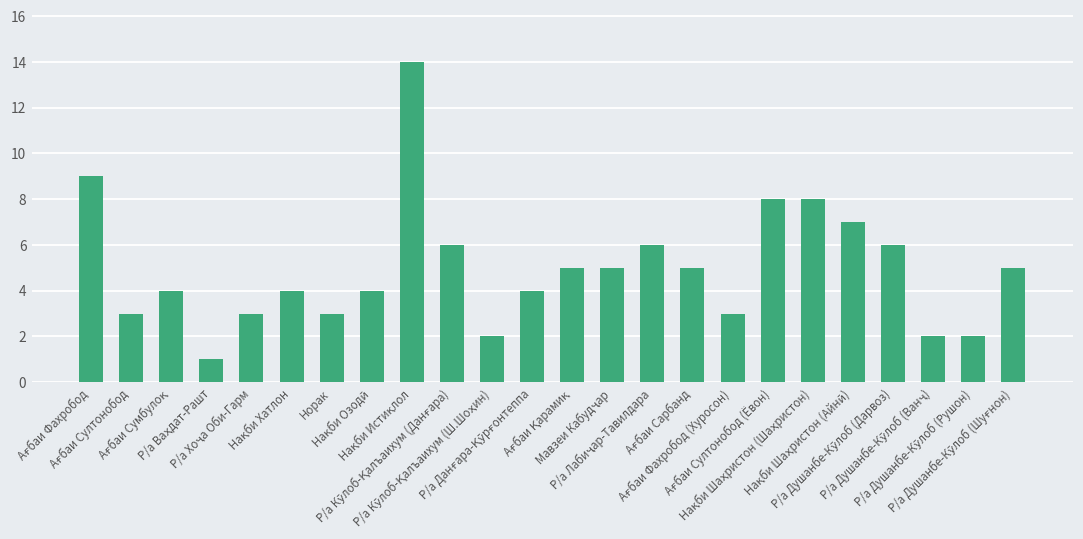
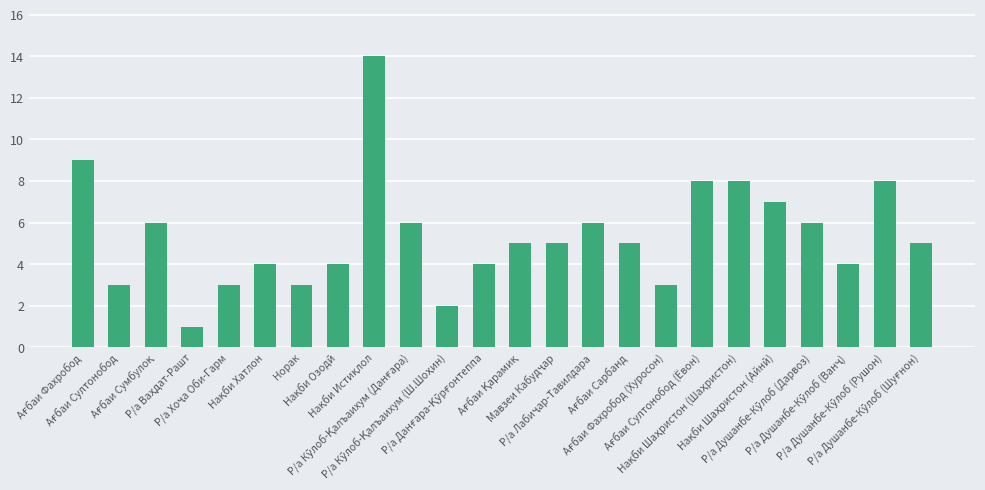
Ағбаи Сумбулоқ: 4 -> 6
Р/а Душанбе-Кӯлоб (Ванҷ): 2 -> 4
Р/а Душанбе-Кӯлоб (Рушон): 2 -> 8
